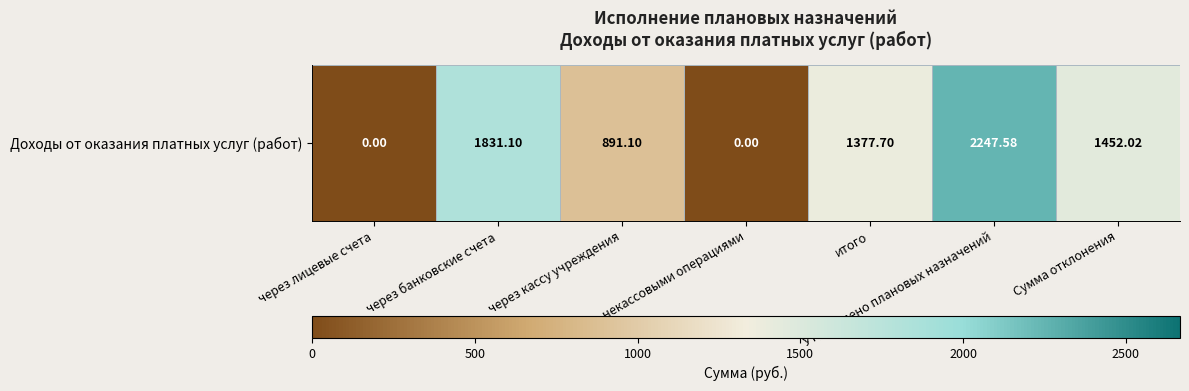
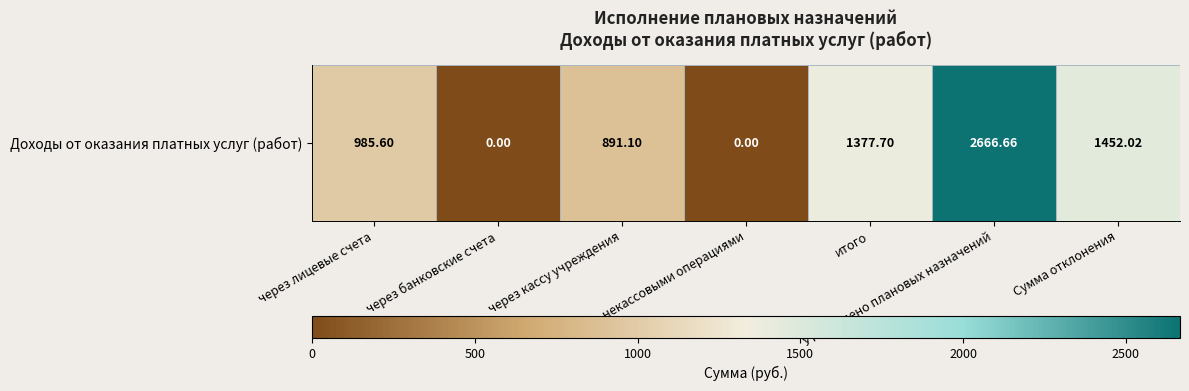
Доходы от оказания платных услуг (работ), через лицевые счета: 0.00 -> 985.60
Доходы от оказания платных услуг (работ), через банковские счета: 1831.10 -> 0.00
Доходы от оказания платных услуг (работ), Утверждено плановых назначений: 2247.58 -> 2666.66
